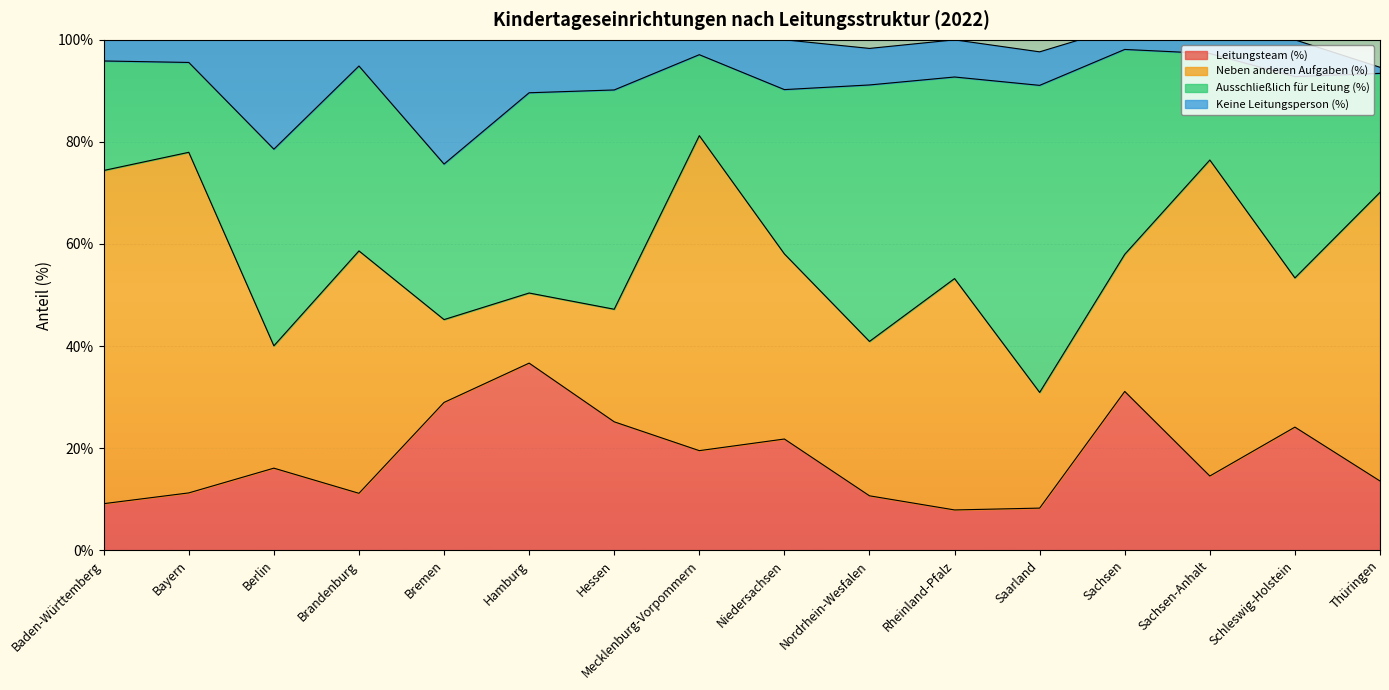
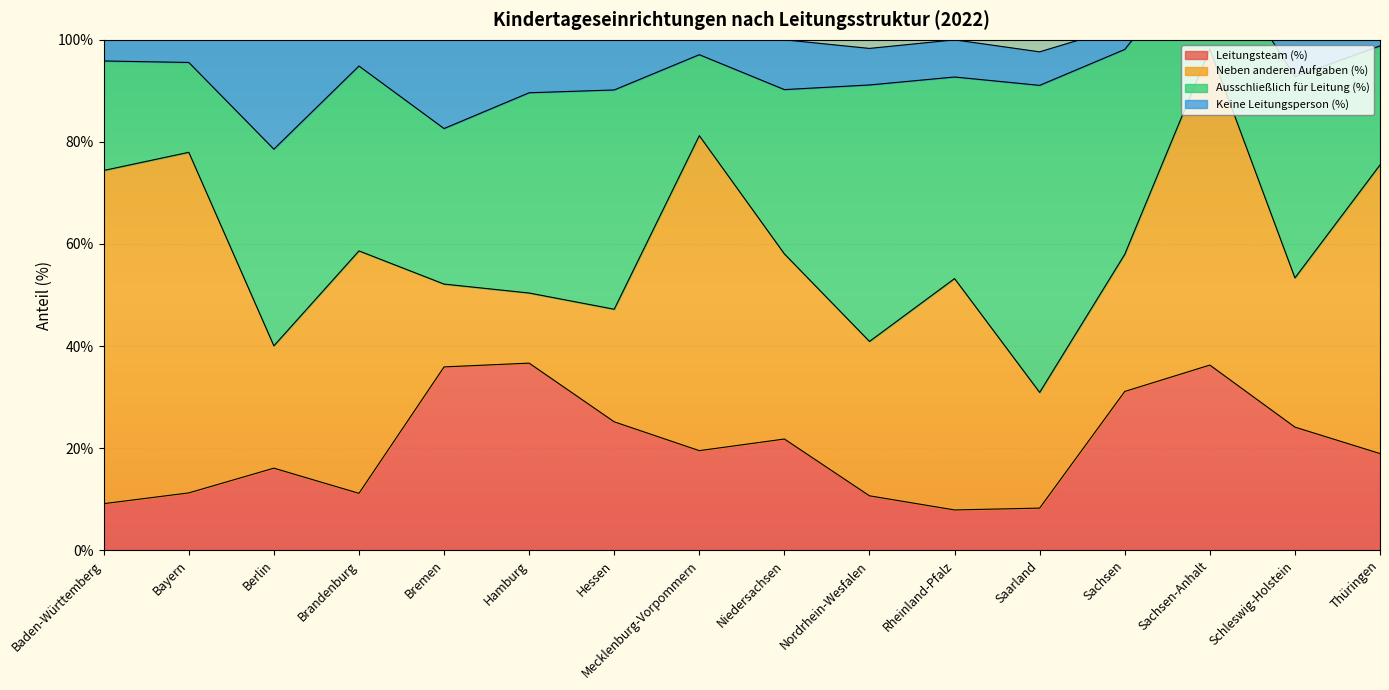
Leitungsteam (%), Bremen: 29% -> 36%
Leitungsteam (%), Sachsen-Anhalt: 15% -> 36%
Leitungsteam (%), Thüringen: 14% -> 19%
